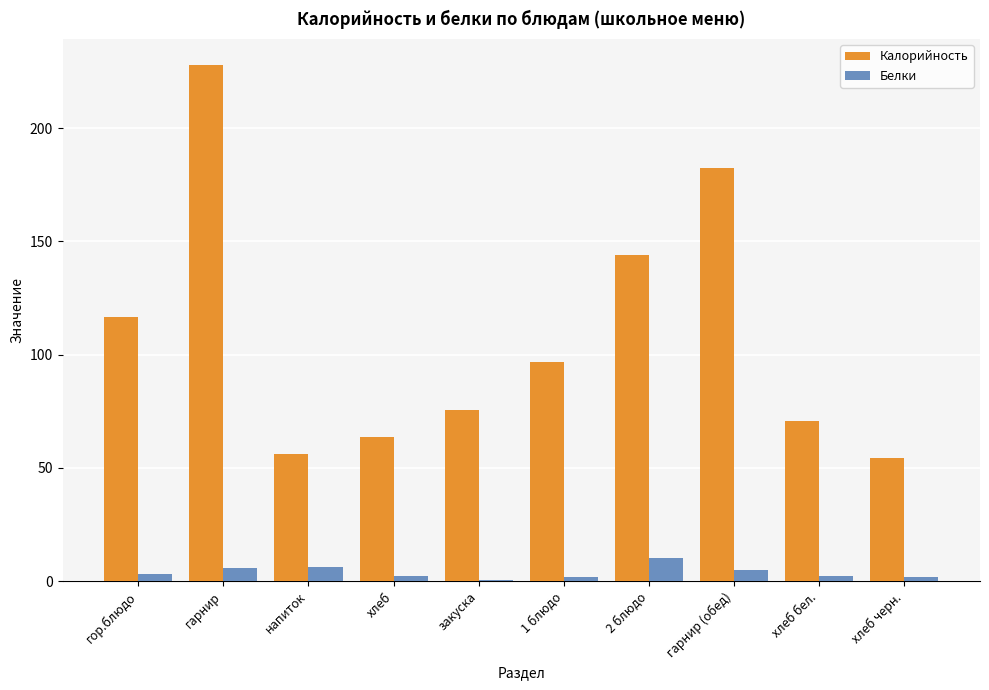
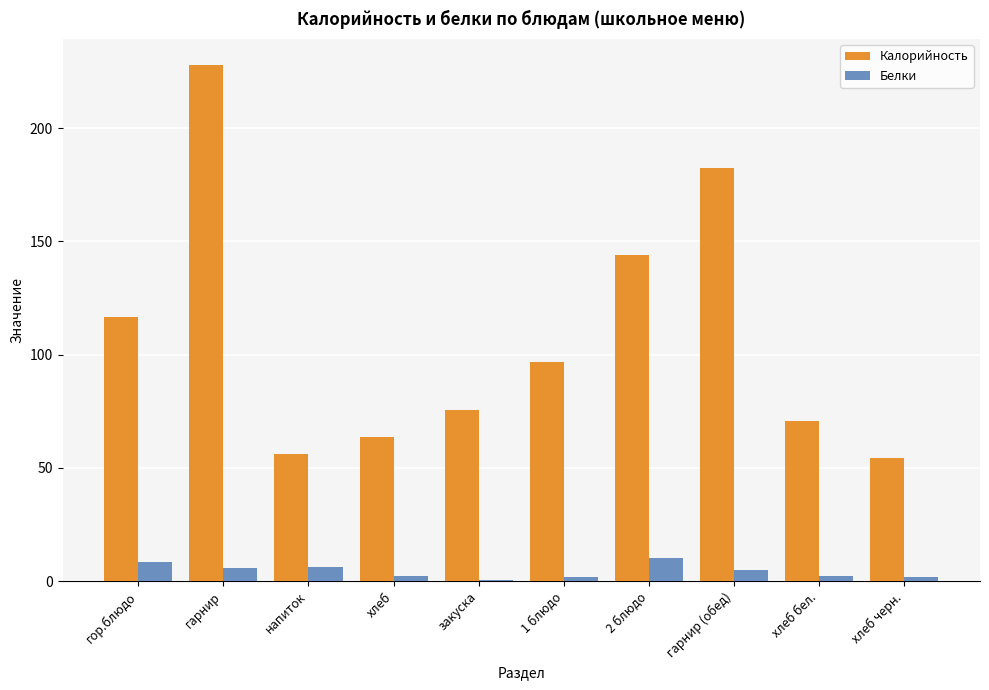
Белки, гор.блюдо: 3 -> 8
